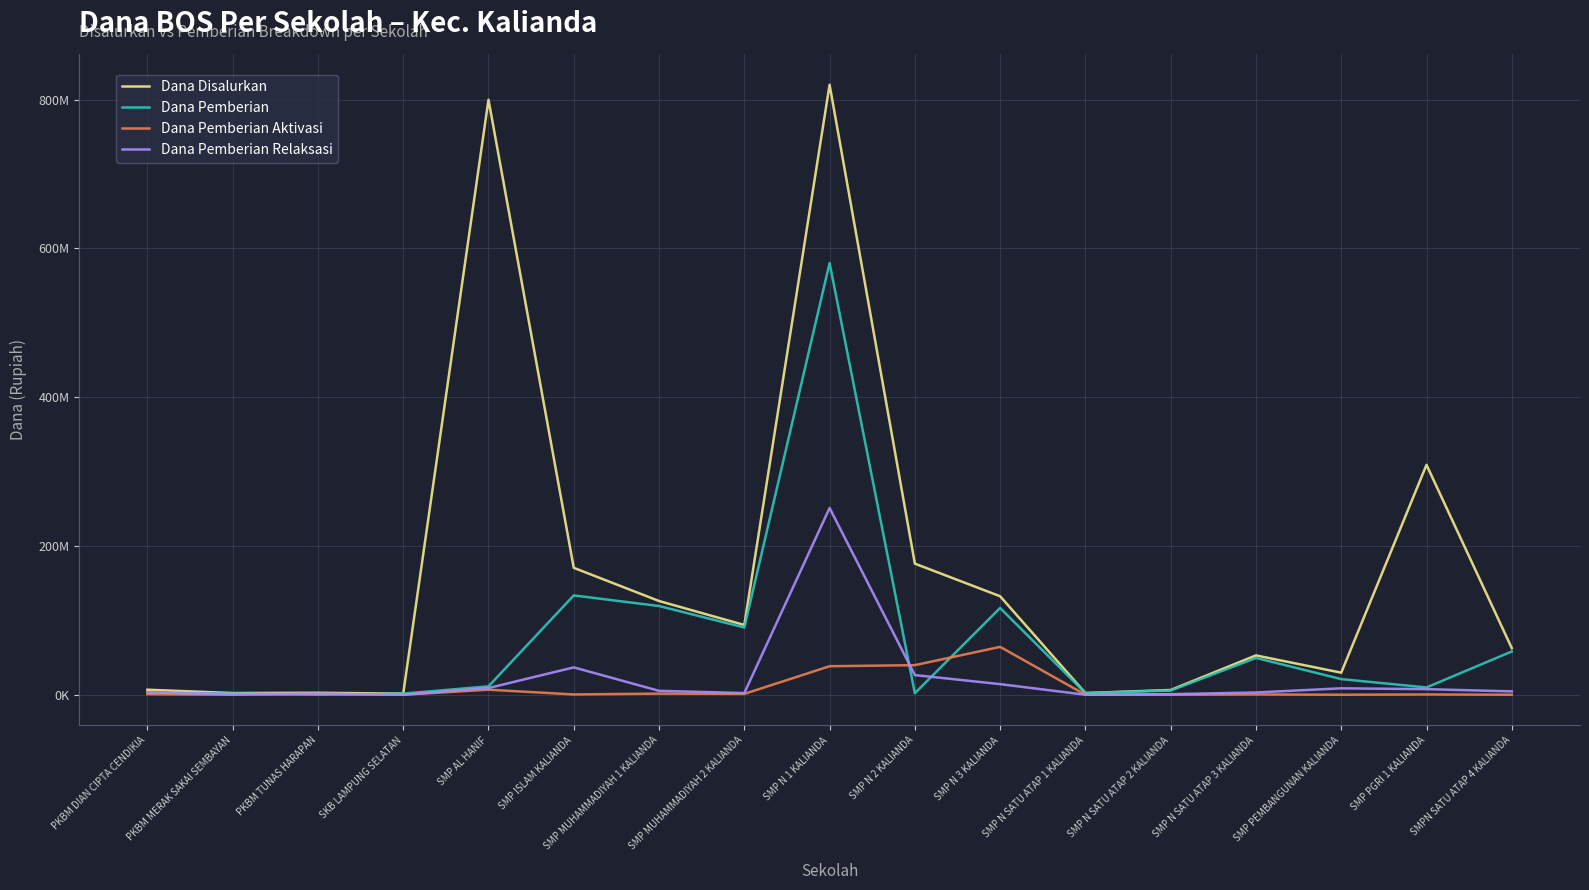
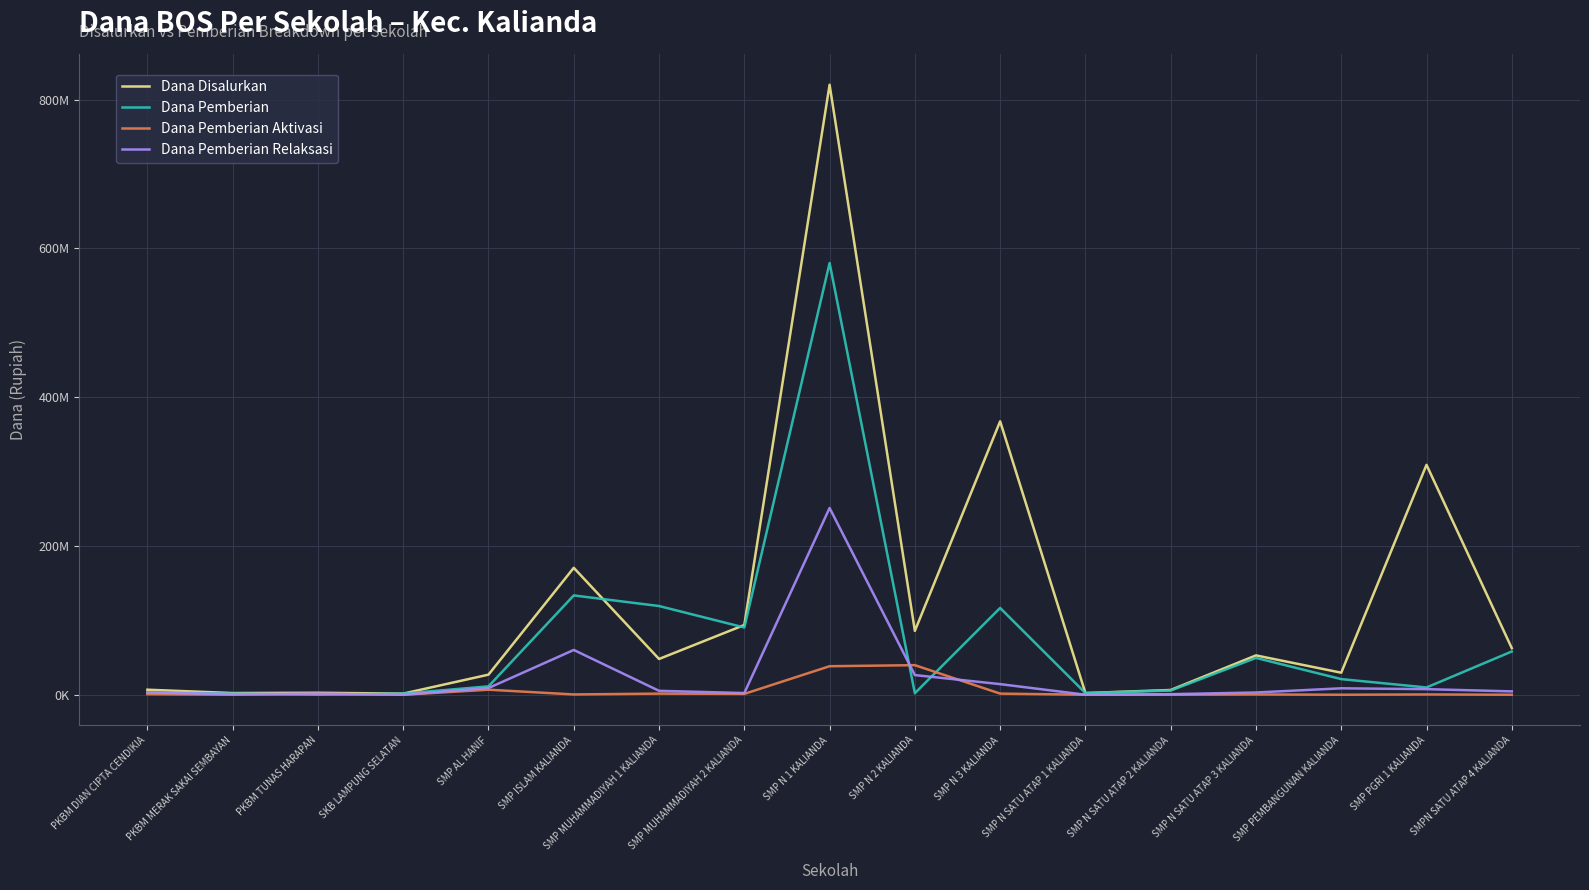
Dana Disalurkan, SMP AL HANIF: 800000000 -> 30000000
Dana Pemberian Relaksasi, SMP ISLAM KALIANDA: 40000000 -> 60000000
Dana Disalurkan, SMP MUHAMMADIYAH 1 KALIANDA: 130000000 -> 50000000
Dana Disalurkan, SMP N 2 KALIANDA: 180000000 -> 90000000
Dana Disalurkan, SMP N 3 KALIANDA: 130000000 -> 370000000
Dana Pemberian Aktivasi, SMP N 3 KALIANDA: 60000000 -> 0
